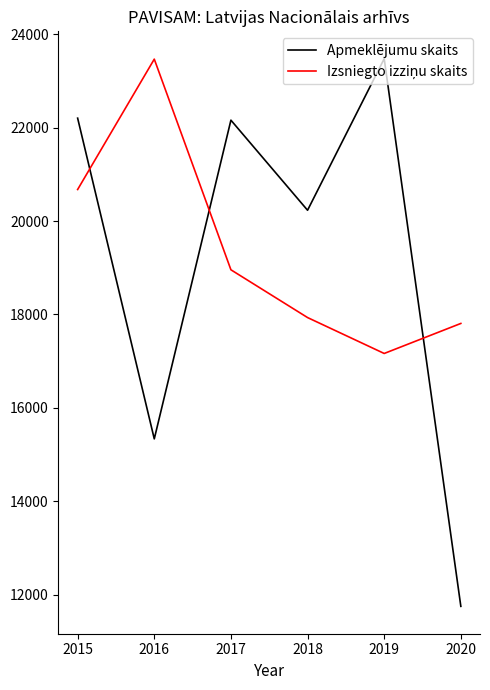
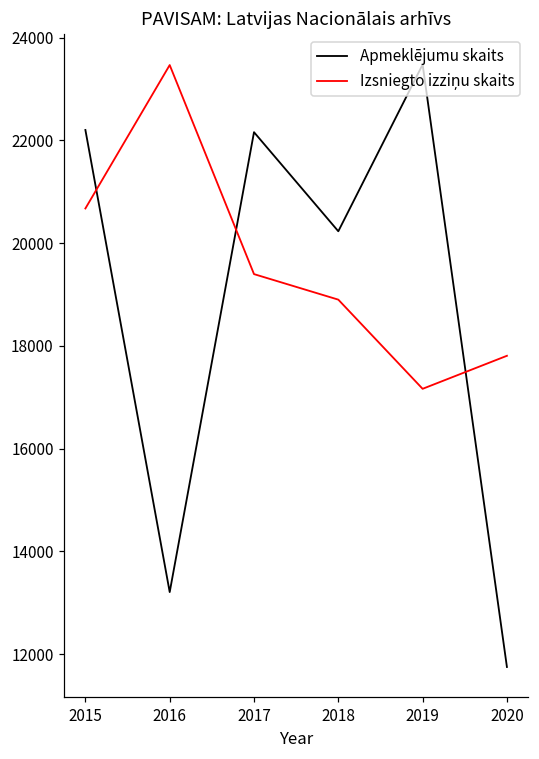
Apmeklējumu skaits, 2016: 15300 -> 13200
Izsniegto izziņu skaits, 2017: 19000 -> 19400
Izsniegto izziņu skaits, 2018: 17900 -> 18900
